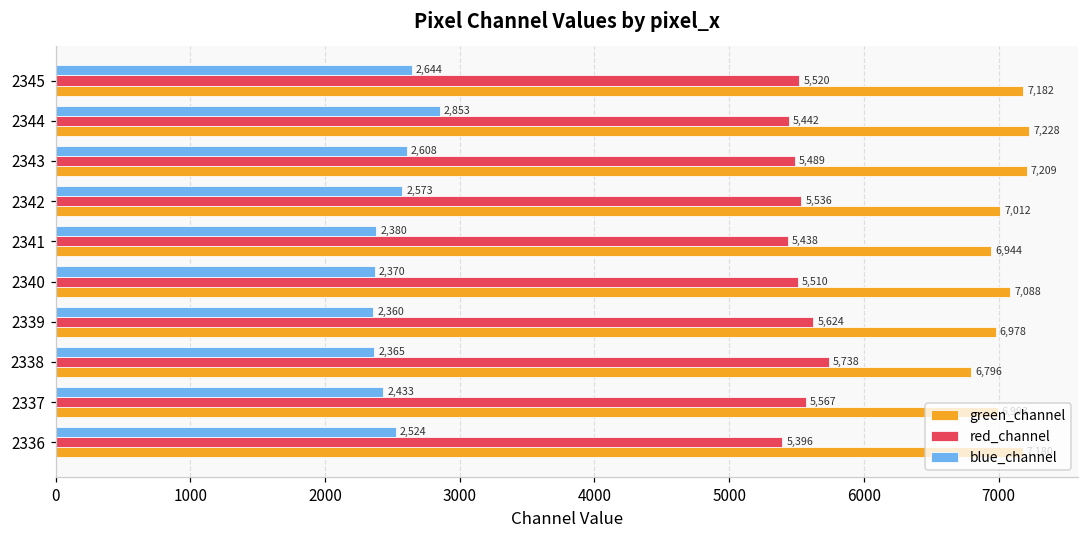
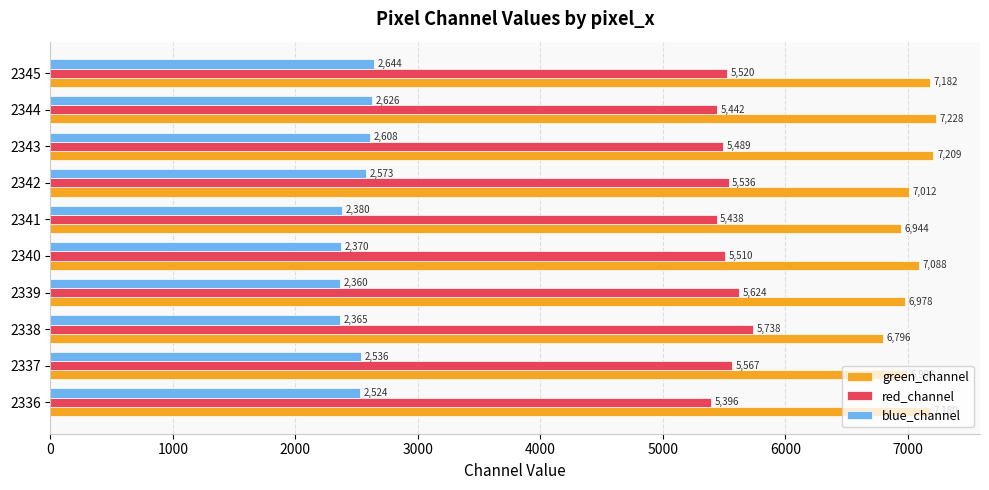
blue_channel, 2344: 2,853 -> 2,626
blue_channel, 2337: 2,433 -> 2,536
